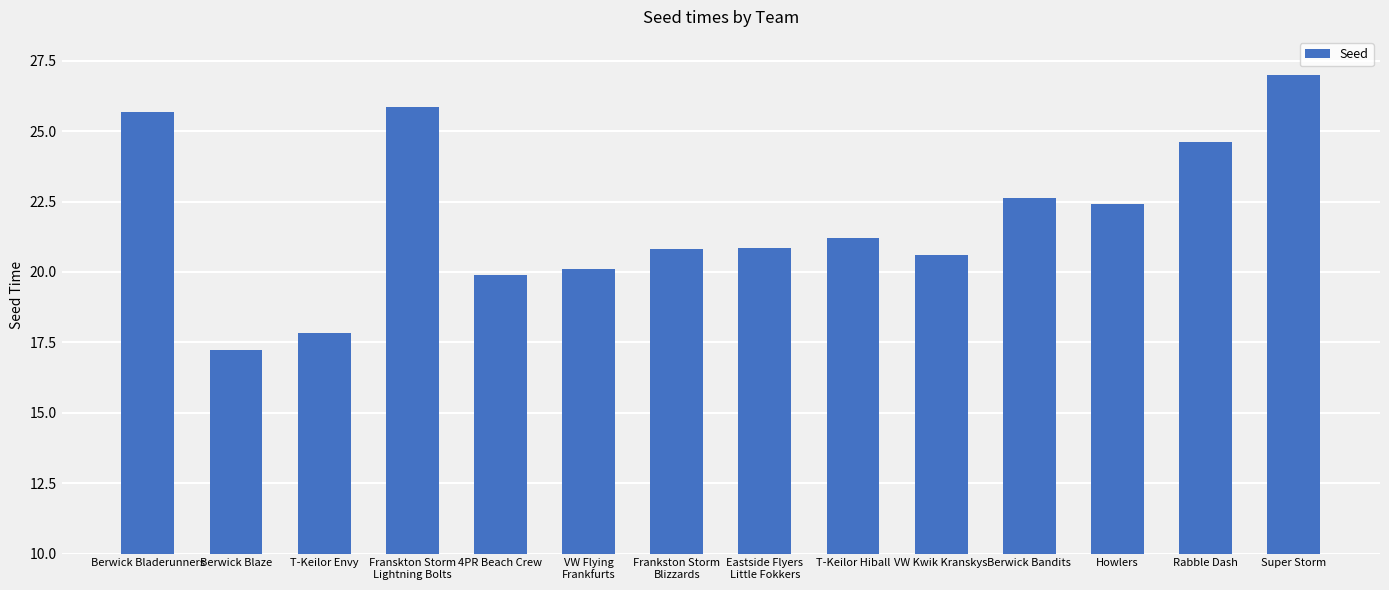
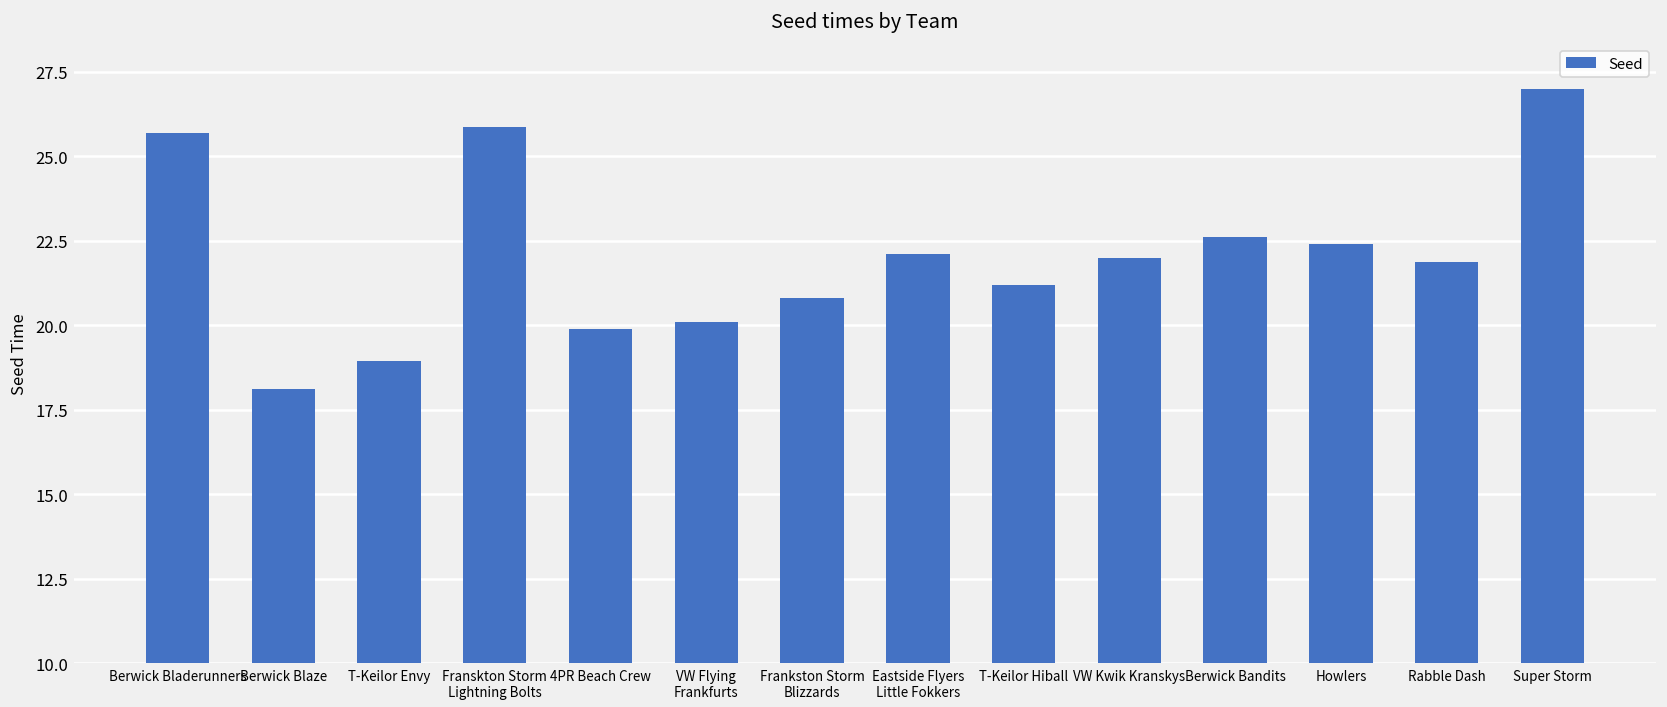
Berwick Blaze: 17.2 -> 18.1
T-Keilor Envy: 17.8 -> 18.9
Eastside Flyers Little Fokkers: 20.8 -> 22.1
VW Kwik Kranskys: 20.6 -> 22.0
Rabble Dash: 24.6 -> 21.9
